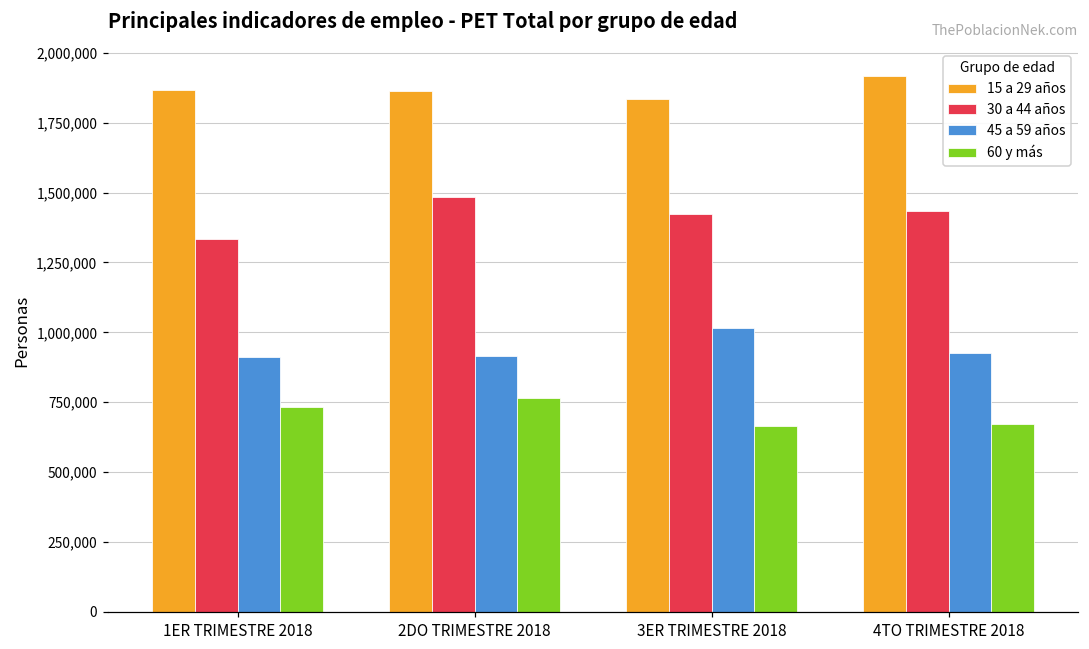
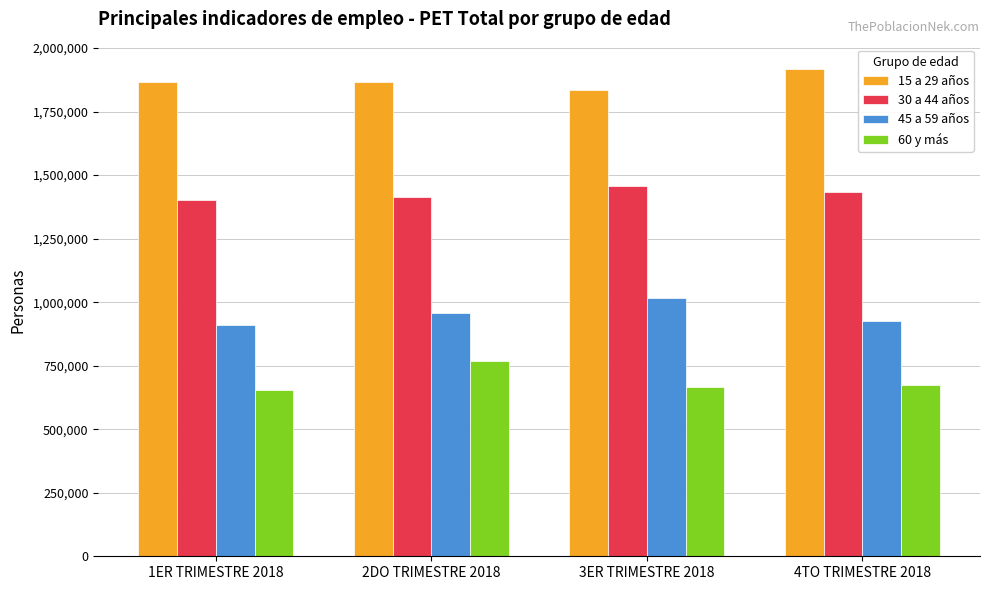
30 a 44 años, 1ER TRIMESTRE 2018: 1,330,000 -> 1,400,000
60 y más, 1ER TRIMESTRE 2018: 730,000 -> 650,000
30 a 44 años, 2DO TRIMESTRE 2018: 1,480,000 -> 1,410,000
45 a 59 años, 2DO TRIMESTRE 2018: 920,000 -> 960,000
30 a 44 años, 3ER TRIMESTRE 2018: 1,420,000 -> 1,460,000
